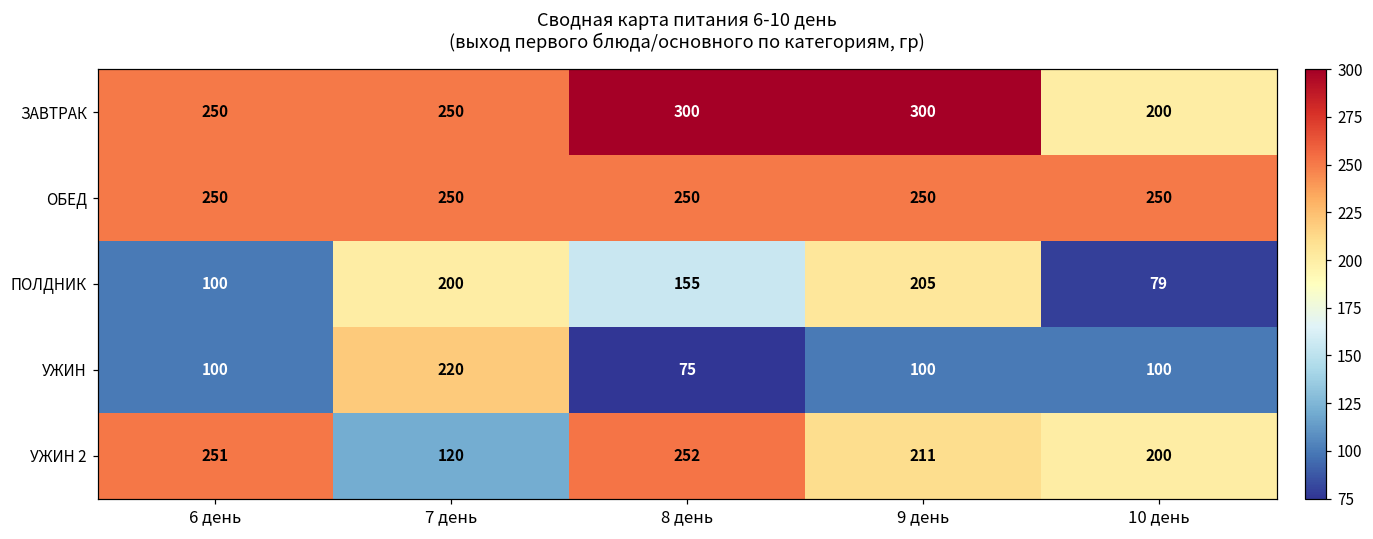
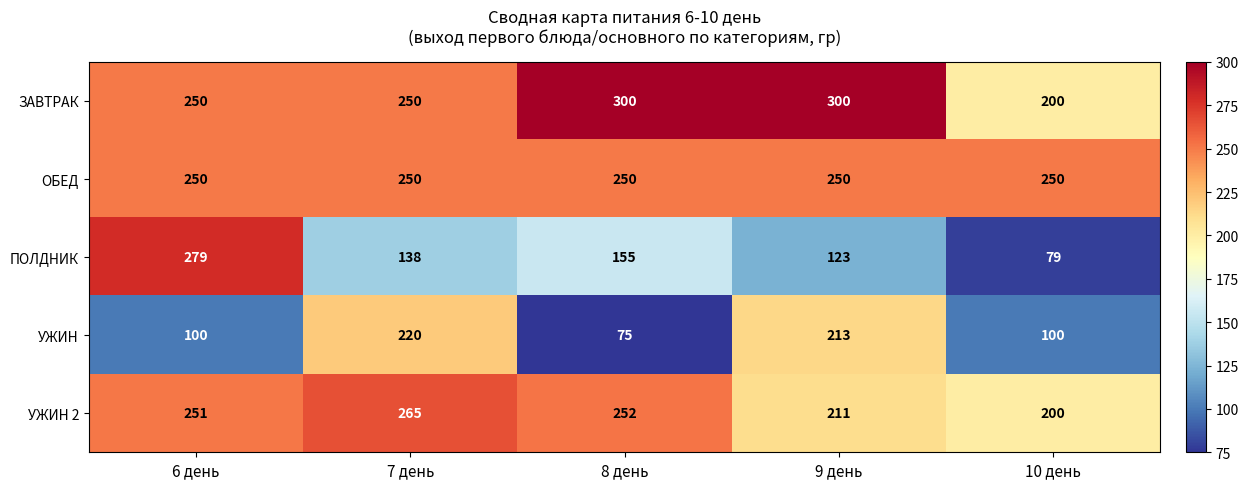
ПОЛДНИК, 6 день: 100 -> 279
ПОЛДНИК, 7 день: 200 -> 138
ПОЛДНИК, 9 день: 205 -> 123
УЖИН, 9 день: 100 -> 213
УЖИН 2, 7 день: 120 -> 265
